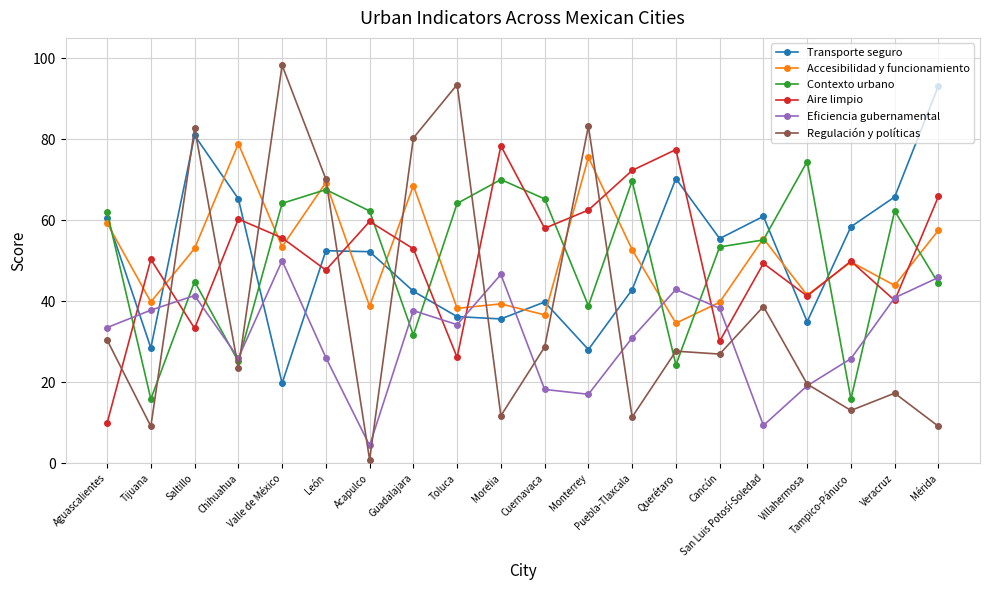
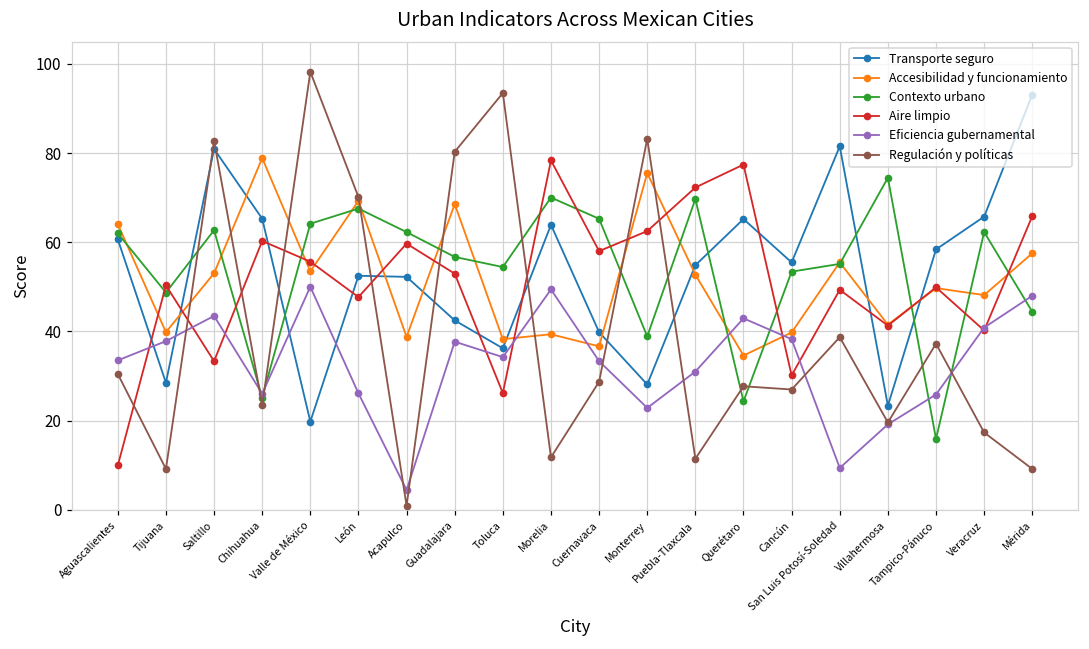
Accesibilidad y funcionamiento, Aguascalientes: 59 -> 64
Contexto urbano, Tijuana: 16 -> 49
Contexto urbano, Saltillo: 45 -> 63
Eficiencia gubernamental, Saltillo: 41 -> 43
Contexto urbano, Guadalajara: 32 -> 57
Contexto urbano, Toluca: 64 -> 54
Transporte seguro, Morelia: 36 -> 64
Eficiencia gubernamental, Morelia: 47 -> 49
Eficiencia gubernamental, Cuernavaca: 18 -> 33
Eficiencia gubernamental, Monterrey: 17 -> 23
Transporte seguro, Puebla-Tlaxcala: 43 -> 55
Transporte seguro, Querétaro: 70 -> 65
Transporte seguro, San Luis Potosí-Soledad: 61 -> 82
Transporte seguro, Villahermosa: 35 -> 23
Regulación y políticas, Tampico-Pánuco: 13 -> 37
Accesibilidad y funcionamiento, Veracruz: 44 -> 48
Eficiencia gubernamental, Mérida: 46 -> 48
